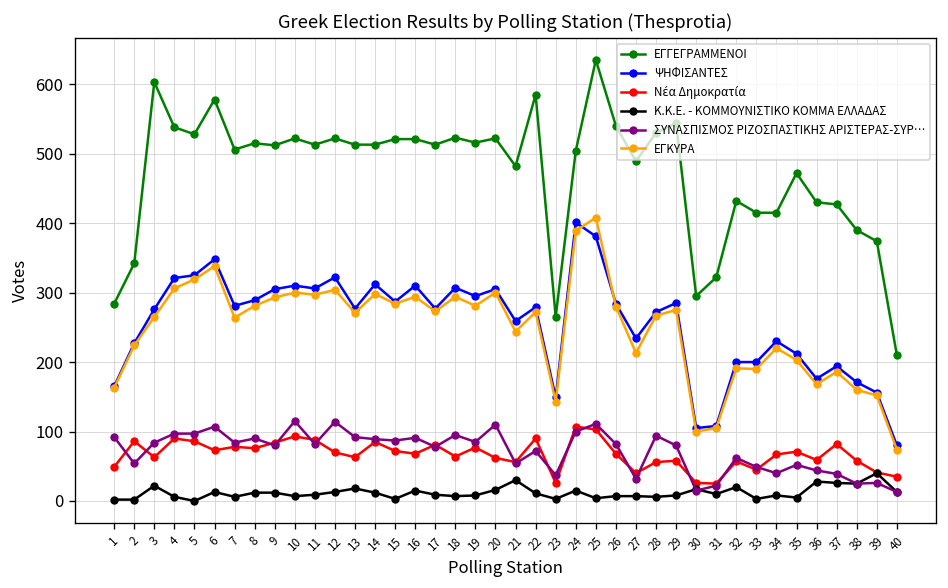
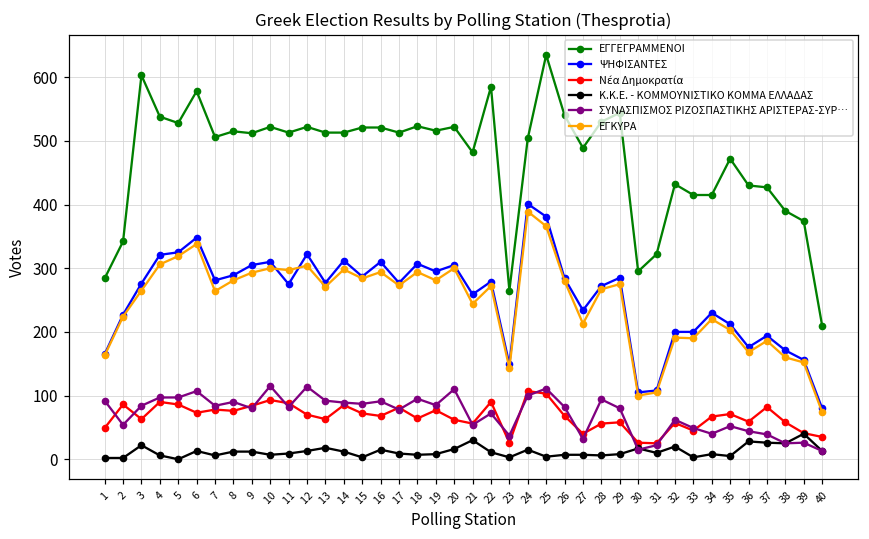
ΨΗΦΙΣΑΝΤΕΣ, 11: 310 -> 280
ΕΓΚΥΡΑ, 25: 410 -> 370
